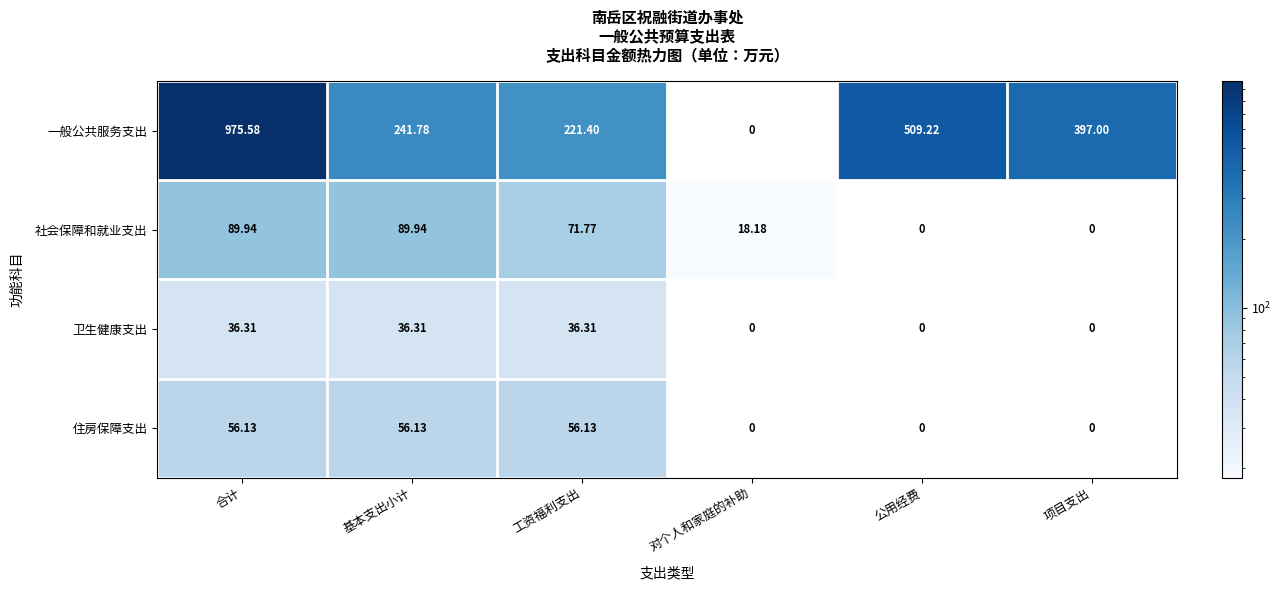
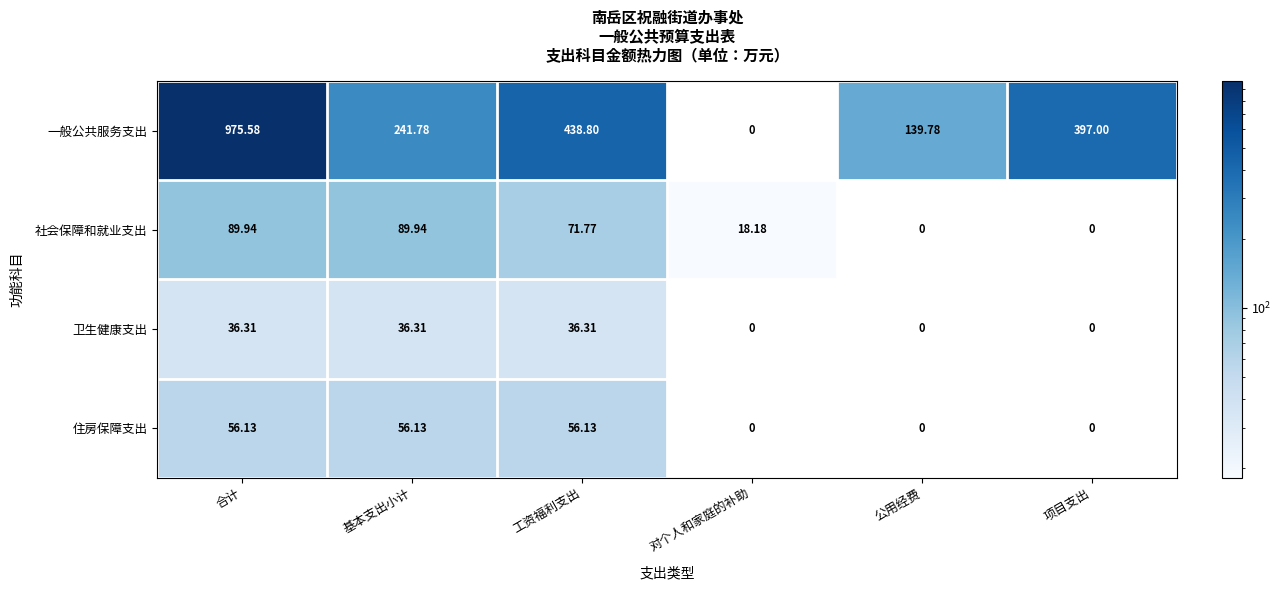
一般公共服务支出, 工资福利支出: 221.40 -> 438.80
一般公共服务支出, 公用经费: 509.22 -> 139.78
